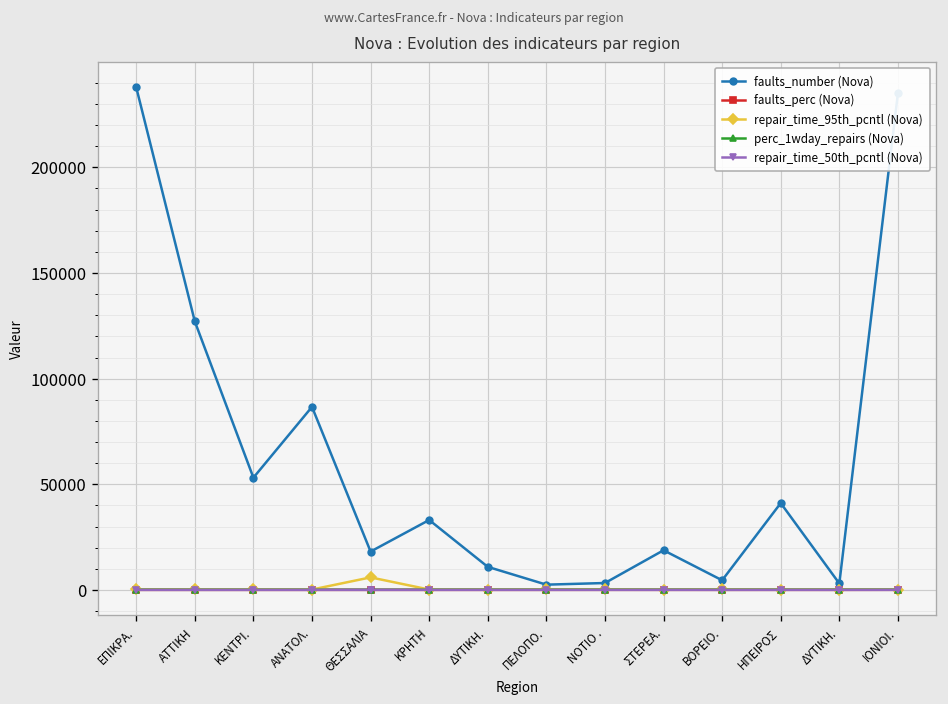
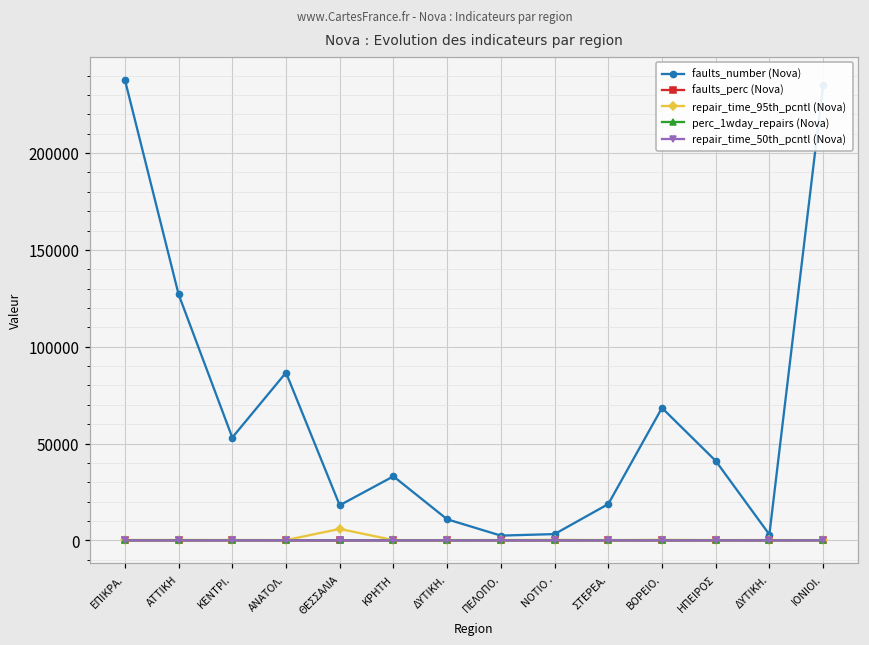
faults_number (Nova), ΒΟΡΕΙΟ.: 5000 -> 68000
